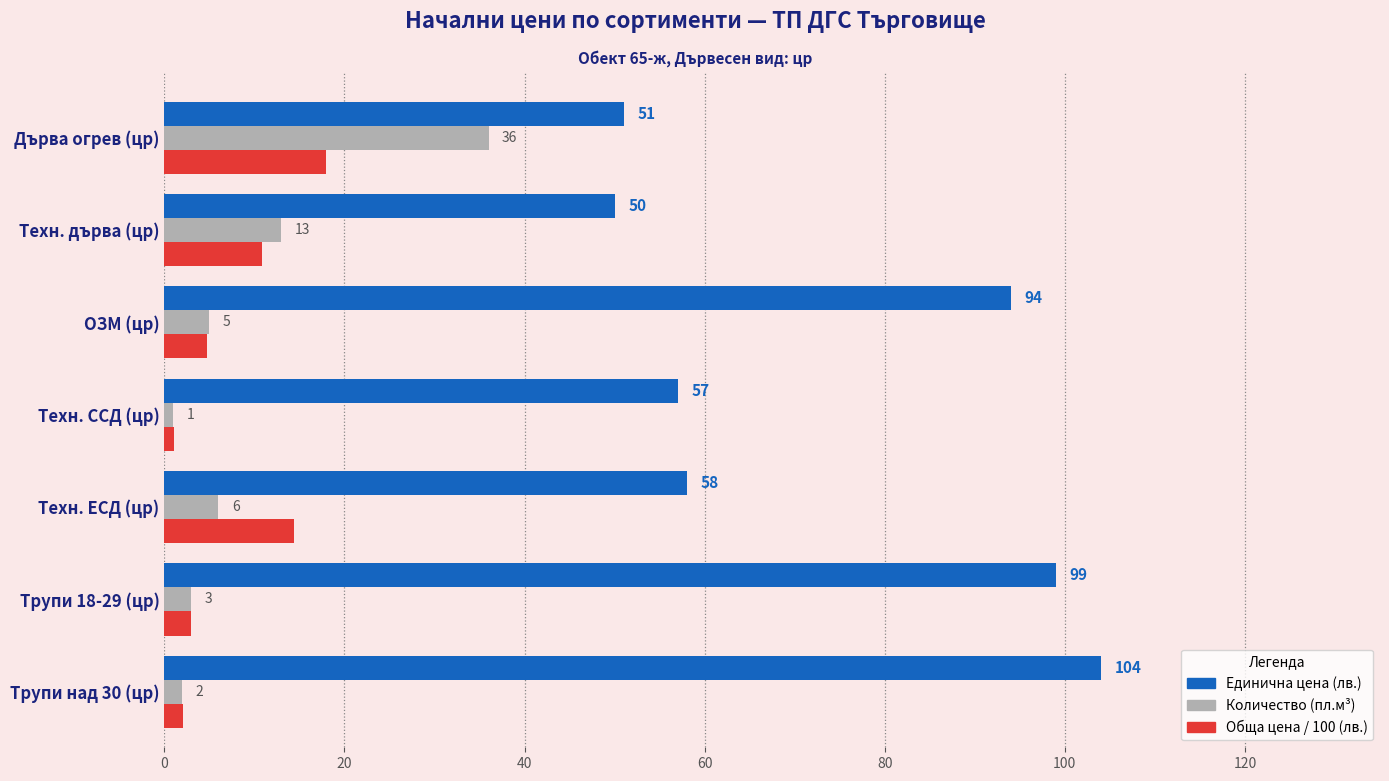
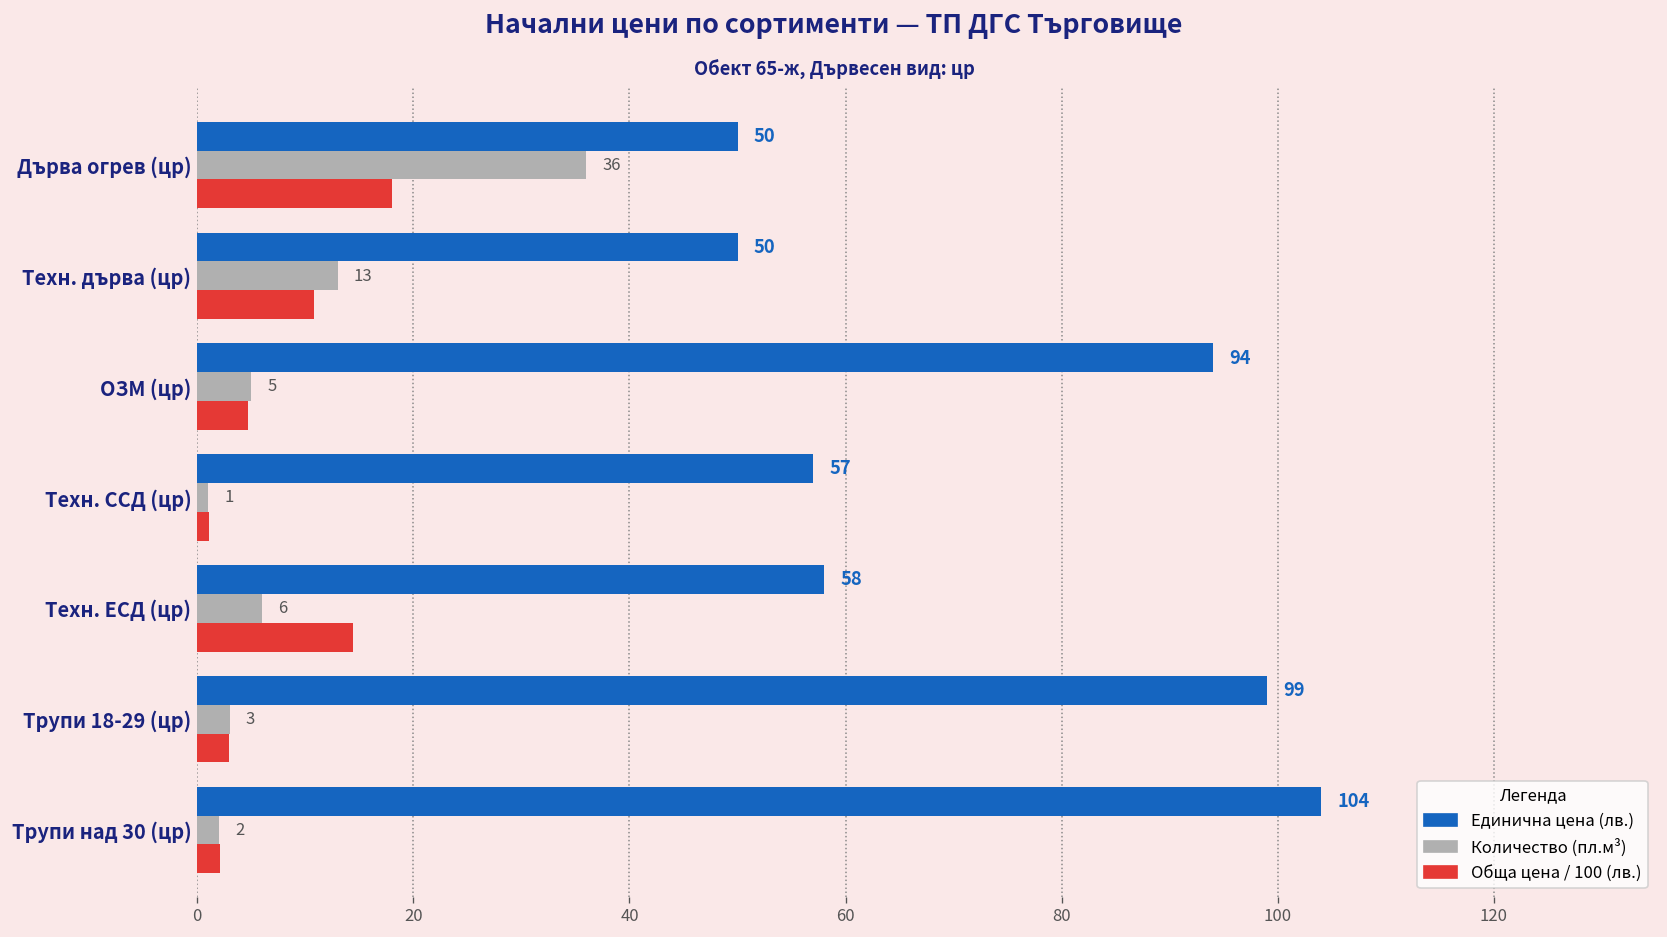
Единична цена (лв.), Дърва огрев (цр): 51 -> 50
